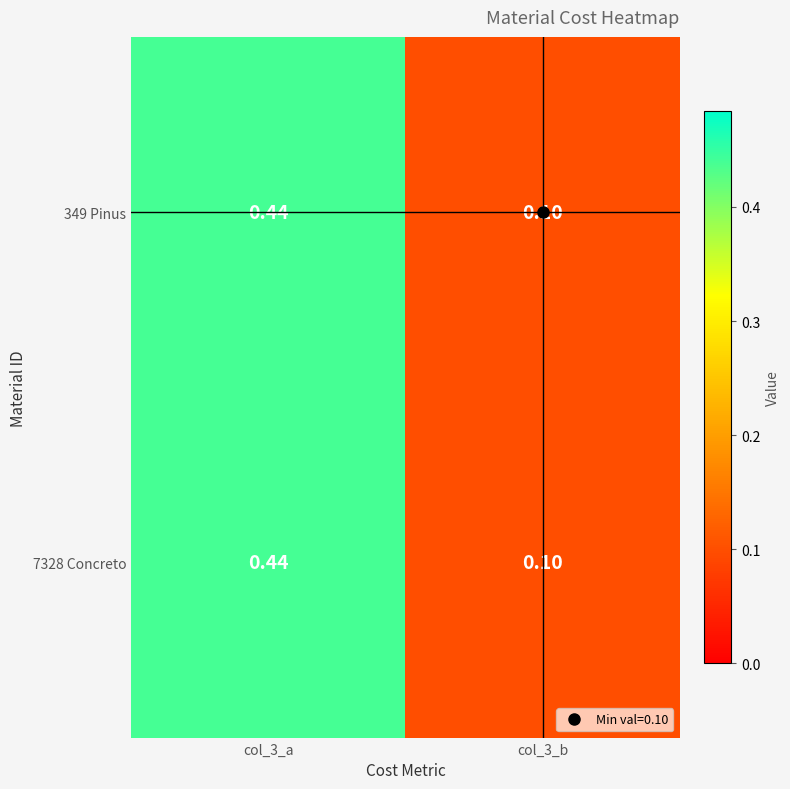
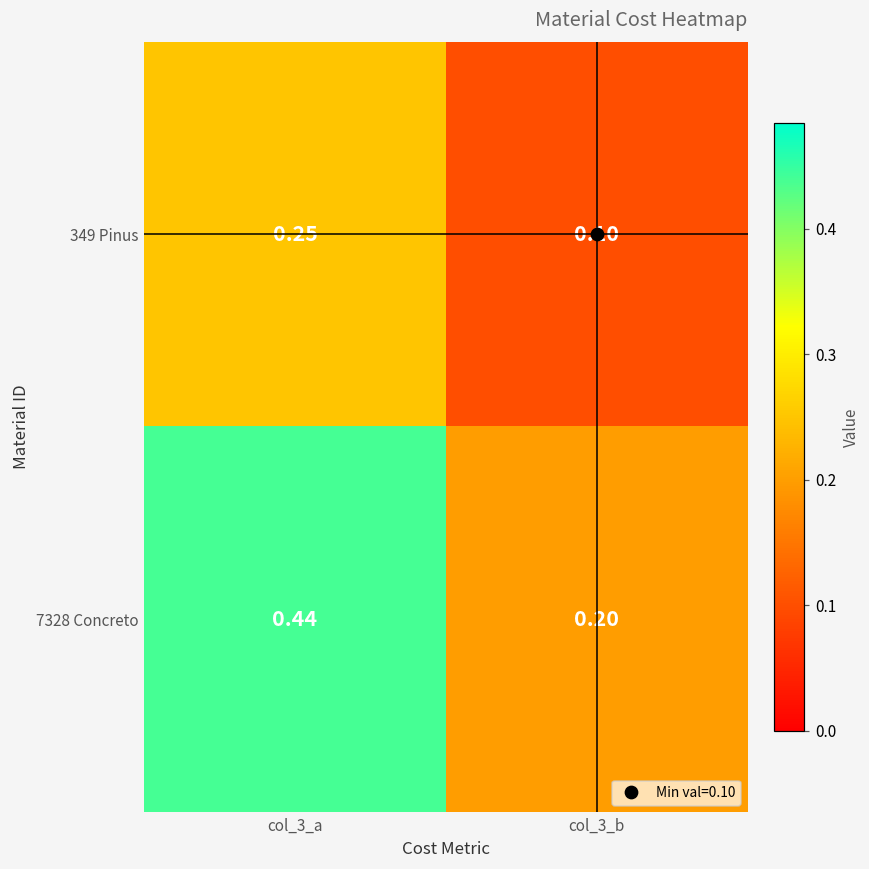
349 Pinus, col_3_a: 0.44 -> 0.25
7328 Concreto, col_3_b: 0.10 -> 0.20
